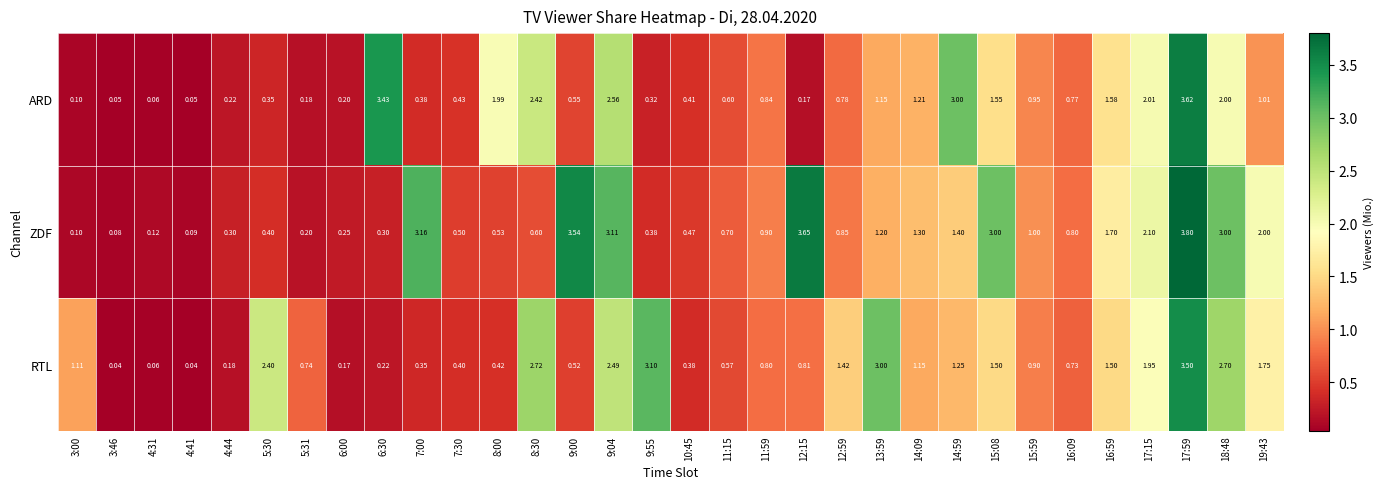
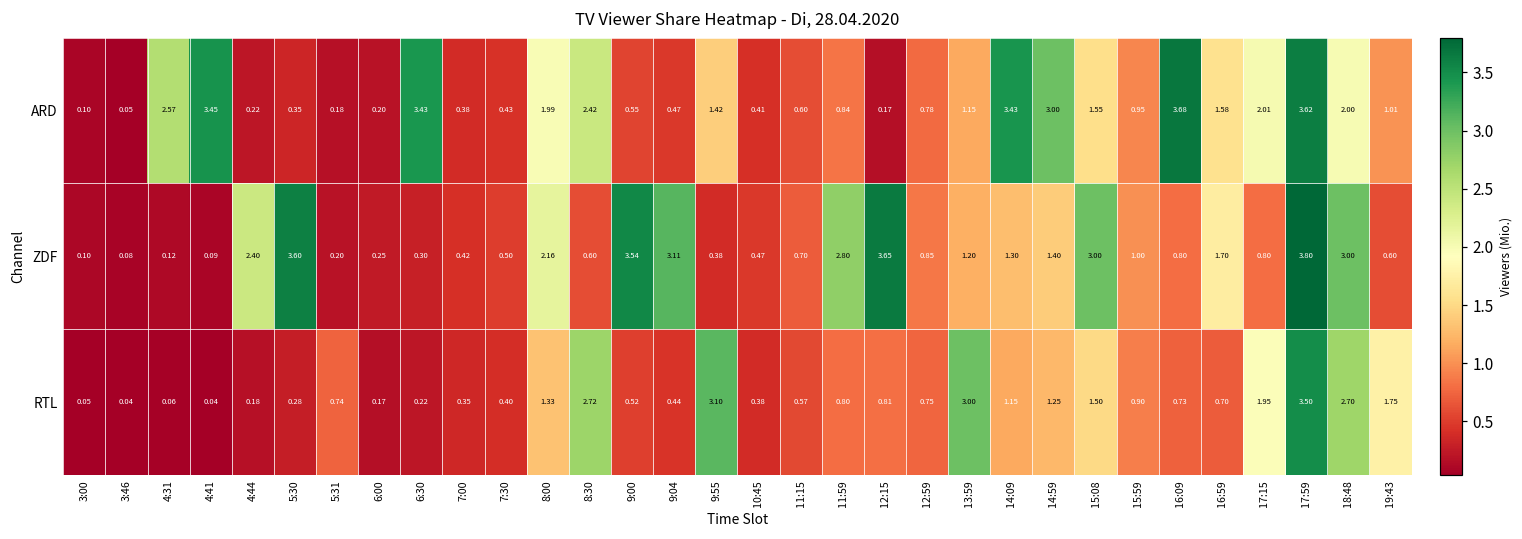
ARD, 4:31: 0.06 -> 2.57
ARD, 4:41: 0.05 -> 3.45
ARD, 9:04: 2.56 -> 0.47
ARD, 9:55: 0.32 -> 1.42
ARD, 14:09: 1.21 -> 3.43
ARD, 16:09: 0.77 -> 3.68
ZDF, 4:44: 0.30 -> 2.40
ZDF, 5:30: 0.40 -> 3.60
ZDF, 7:00: 3.16 -> 0.42
ZDF, 8:00: 0.53 -> 2.16
ZDF, 11:59: 0.90 -> 2.80
ZDF, 17:15: 2.10 -> 0.80
ZDF, 19:43: 2.00 -> 0.60
RTL, 3:00: 1.11 -> 0.05
RTL, 5:30: 2.40 -> 0.28
RTL, 8:00: 0.42 -> 1.33
RTL, 9:04: 2.49 -> 0.44
RTL, 12:59: 1.42 -> 0.75
RTL, 16:59: 1.50 -> 0.70
